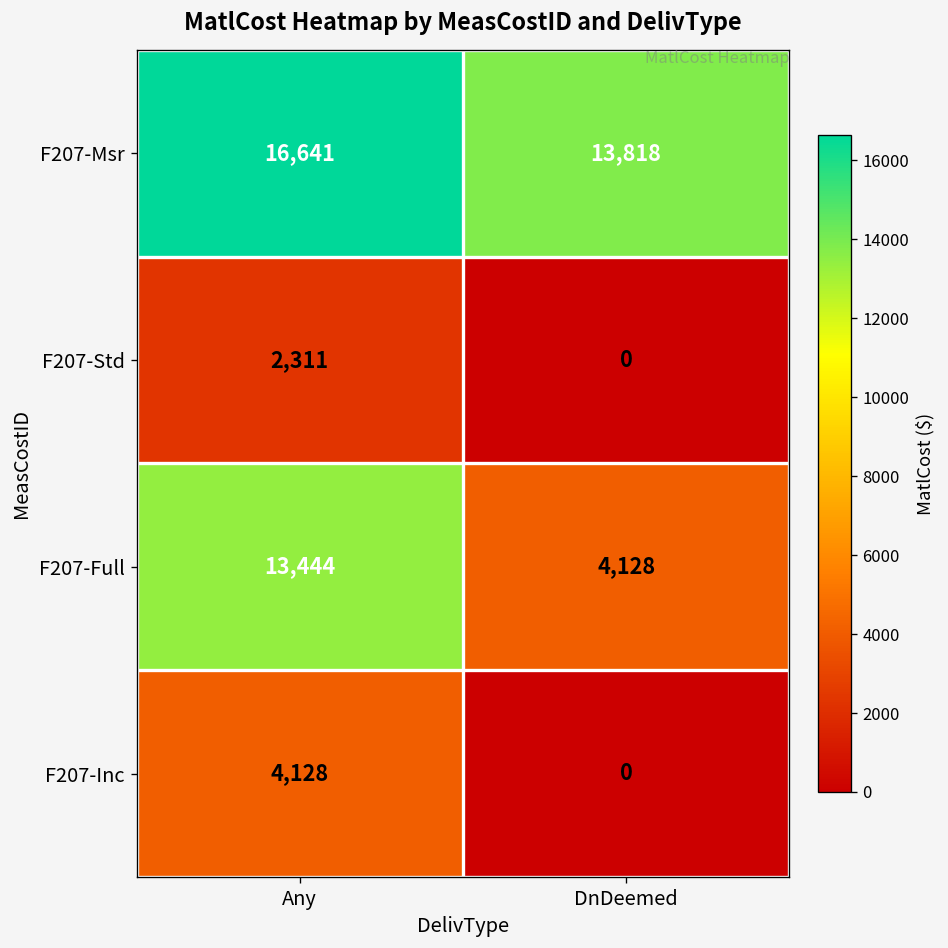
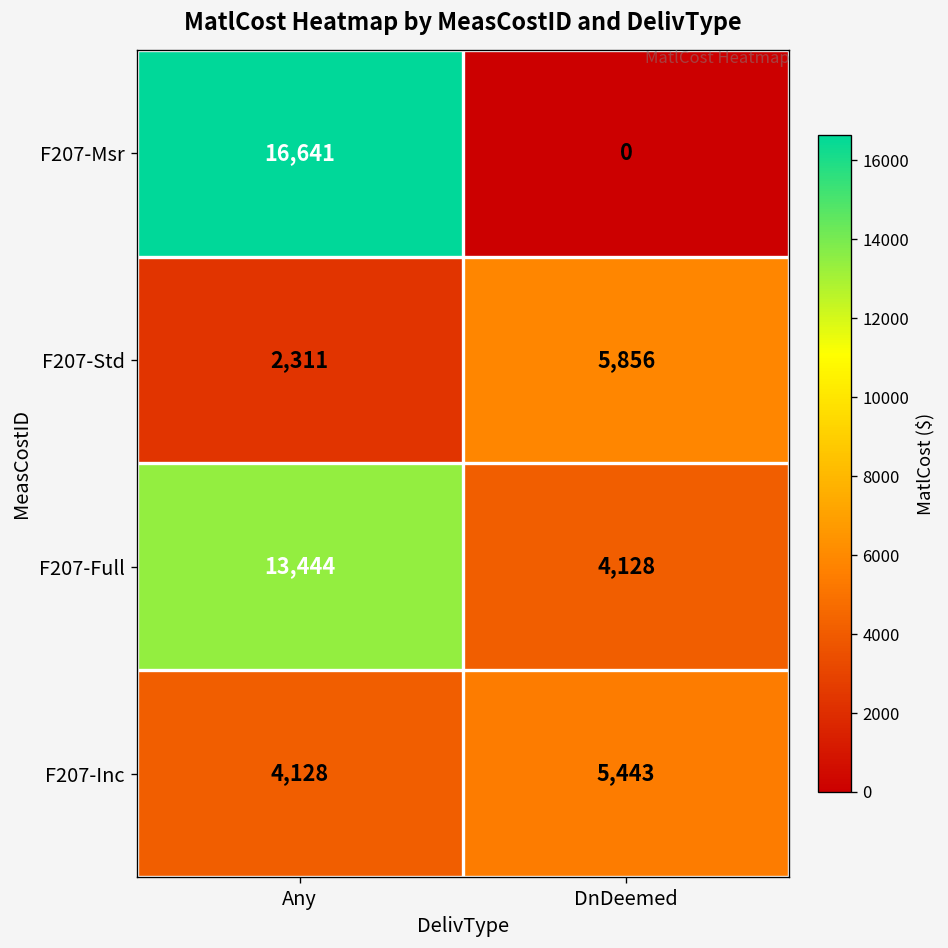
F207-Msr, DnDeemed: 13,818 -> 0
F207-Std, DnDeemed: 0 -> 5,856
F207-Inc, DnDeemed: 0 -> 5,443
